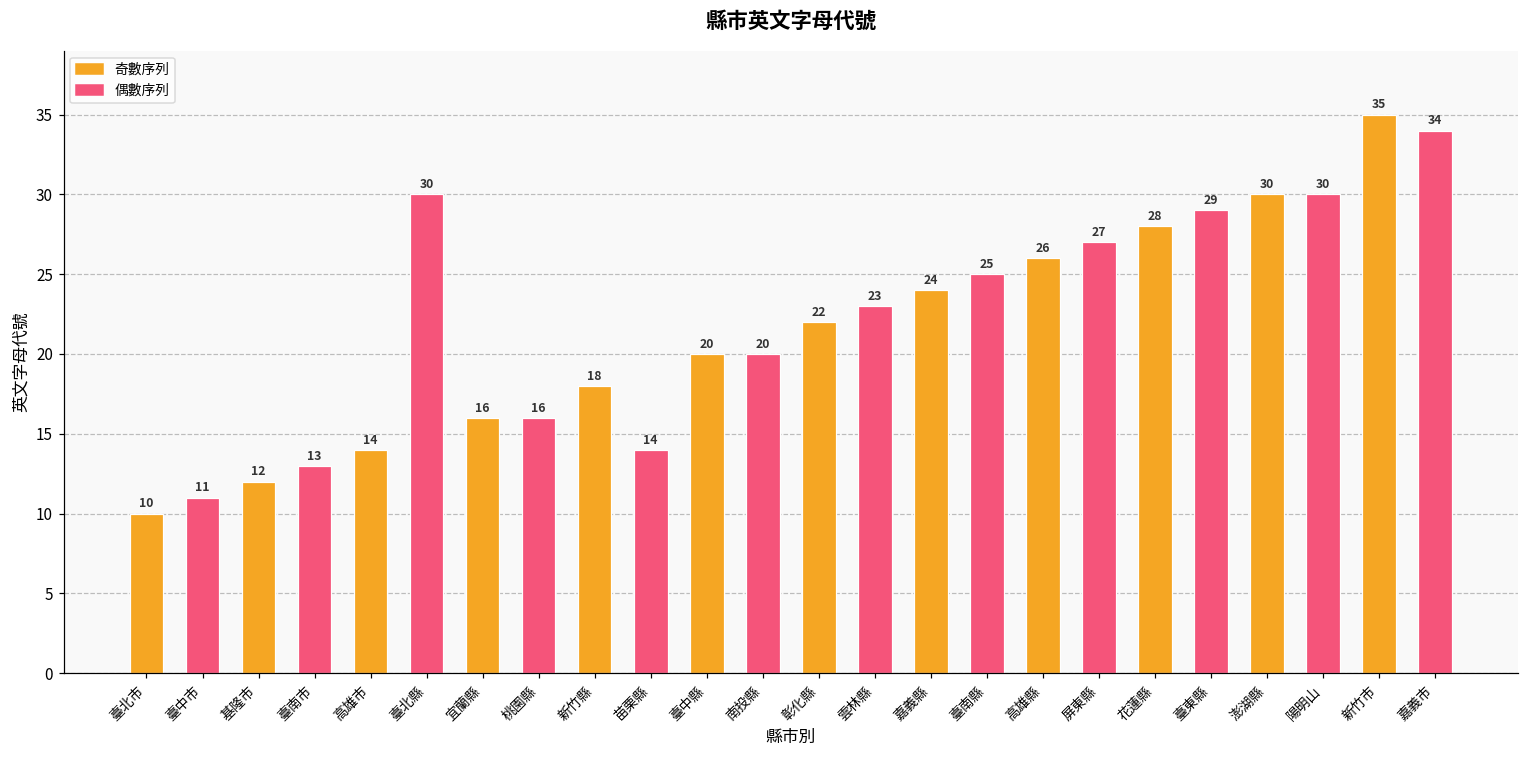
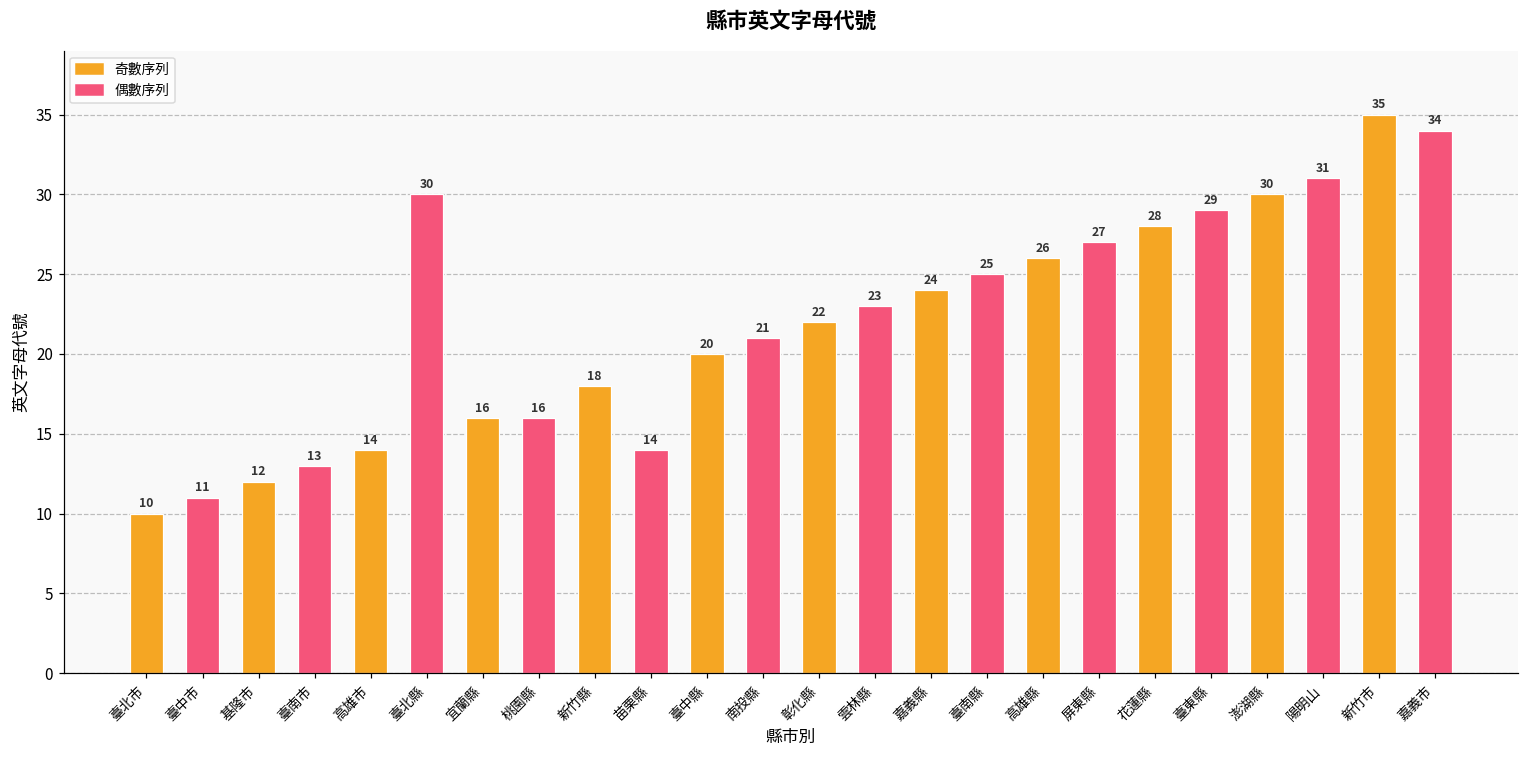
南投縣: 20 -> 21
陽明山: 30 -> 31
